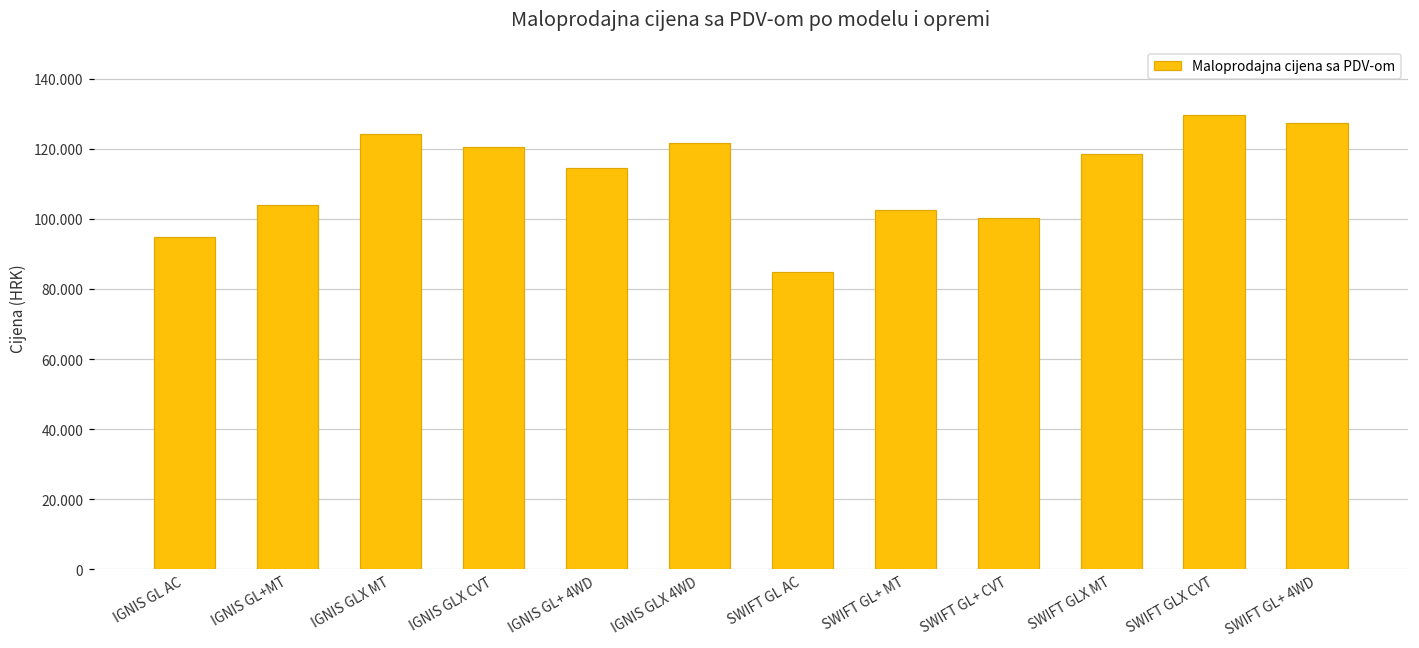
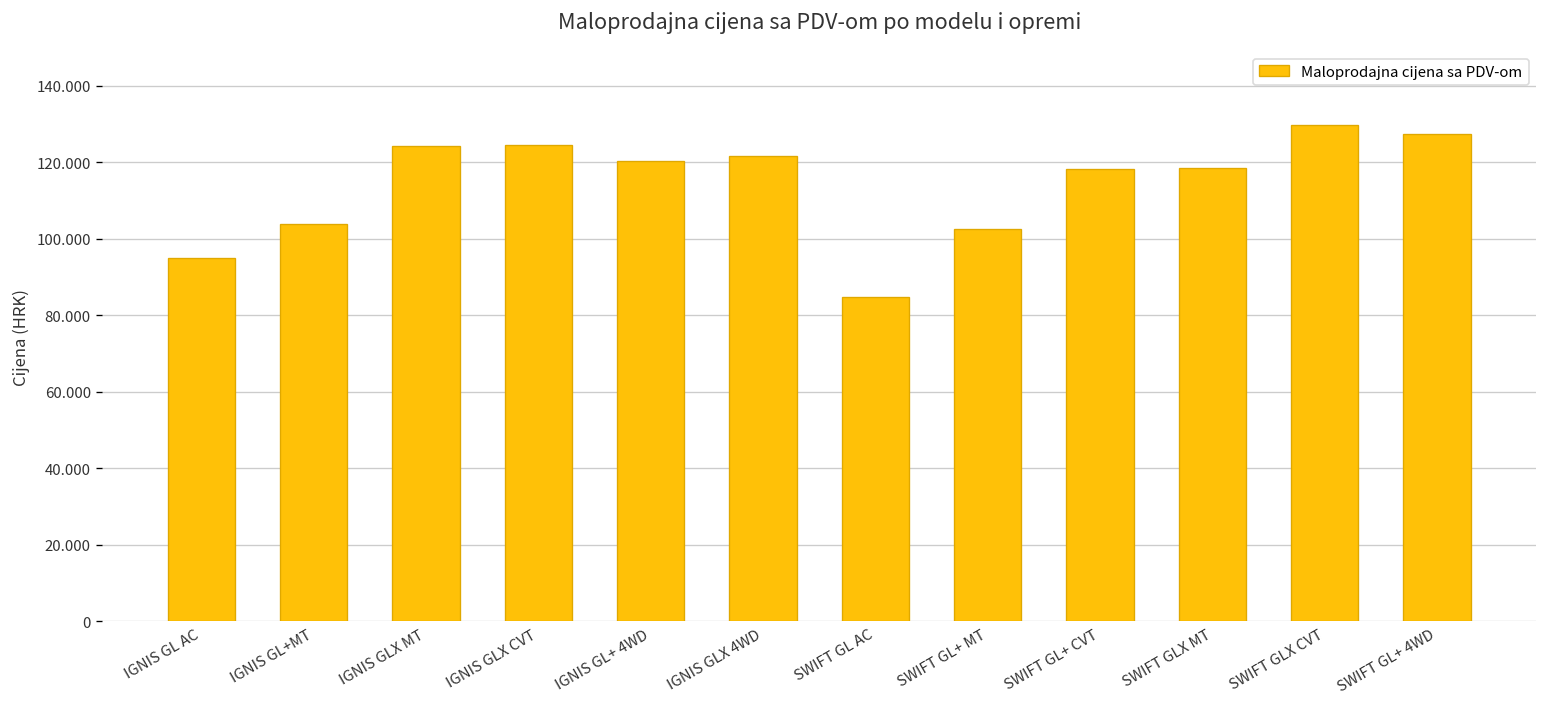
IGNIS GLX CVT: 120 -> 124
IGNIS GL+ 4WD: 114 -> 120
SWIFT GL+ CVT: 100 -> 118
